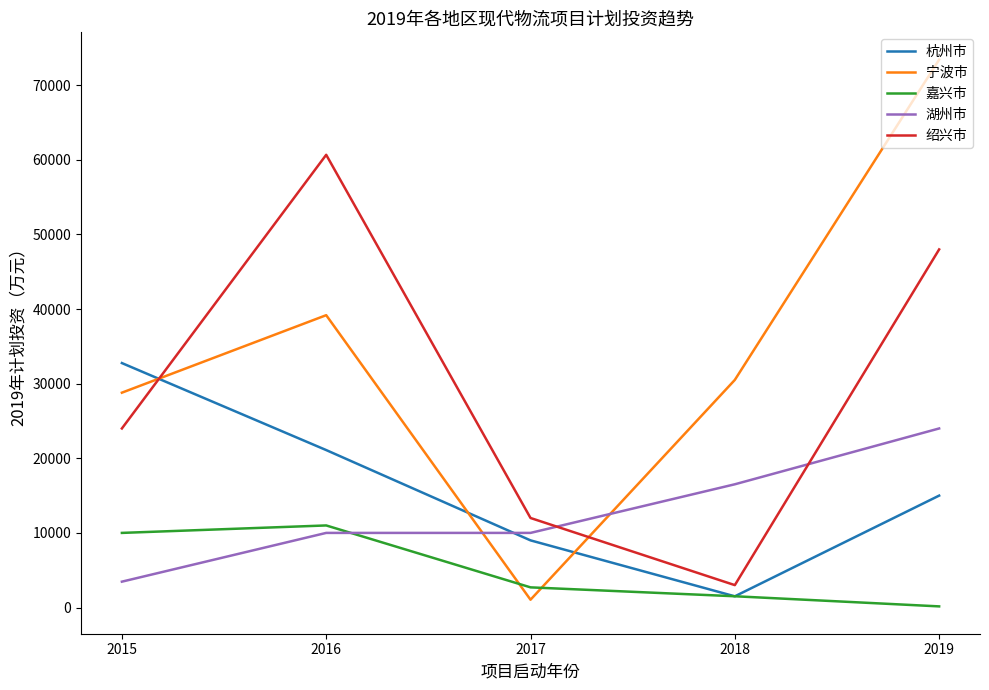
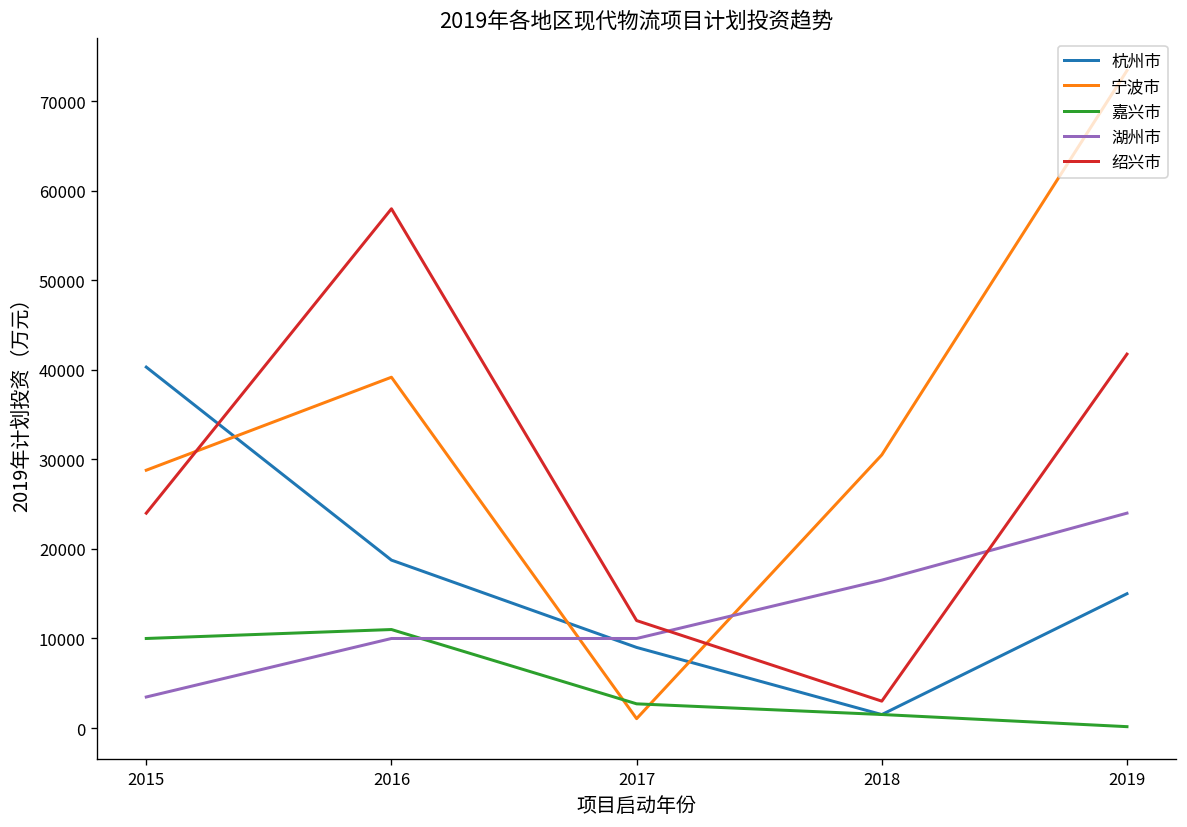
杭州市, 2015: 33000 -> 40000
杭州市, 2016: 21000 -> 19000
绍兴市, 2016: 61000 -> 58000
绍兴市, 2019: 48000 -> 42000
